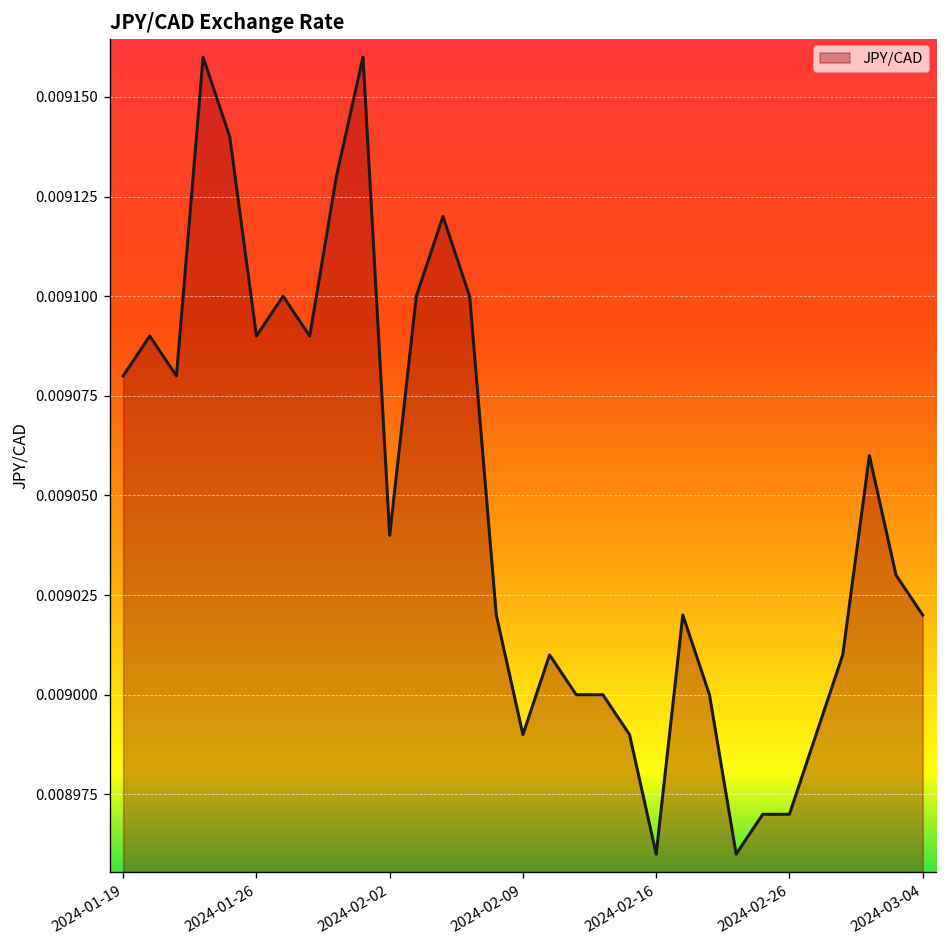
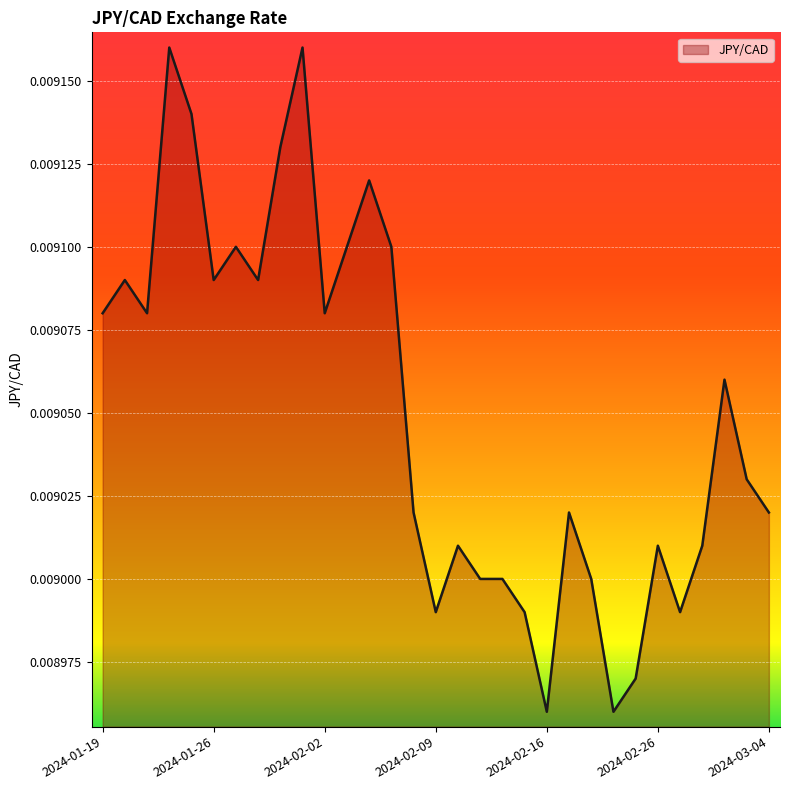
2024-02-02: 0.00904 -> 0.00908
2024-02-26: 0.00897 -> 0.00901
